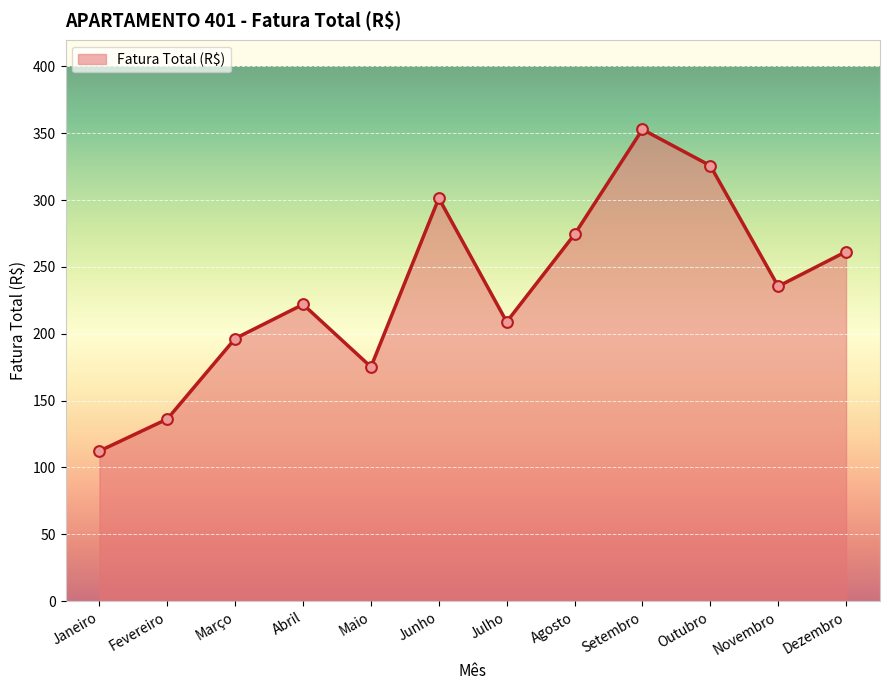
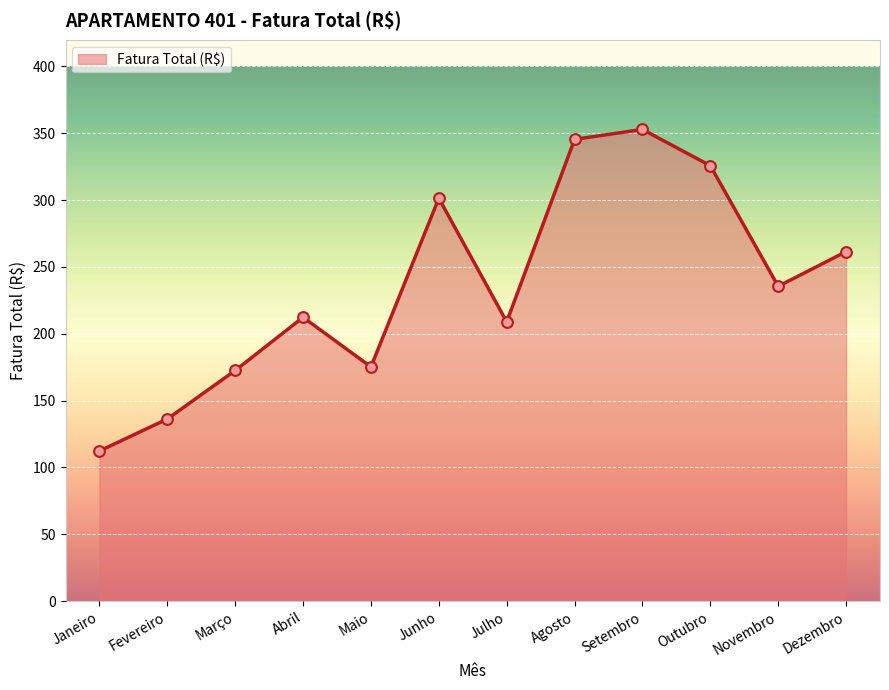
Março: 196 -> 173
Abril: 222 -> 212
Agosto: 274 -> 345
